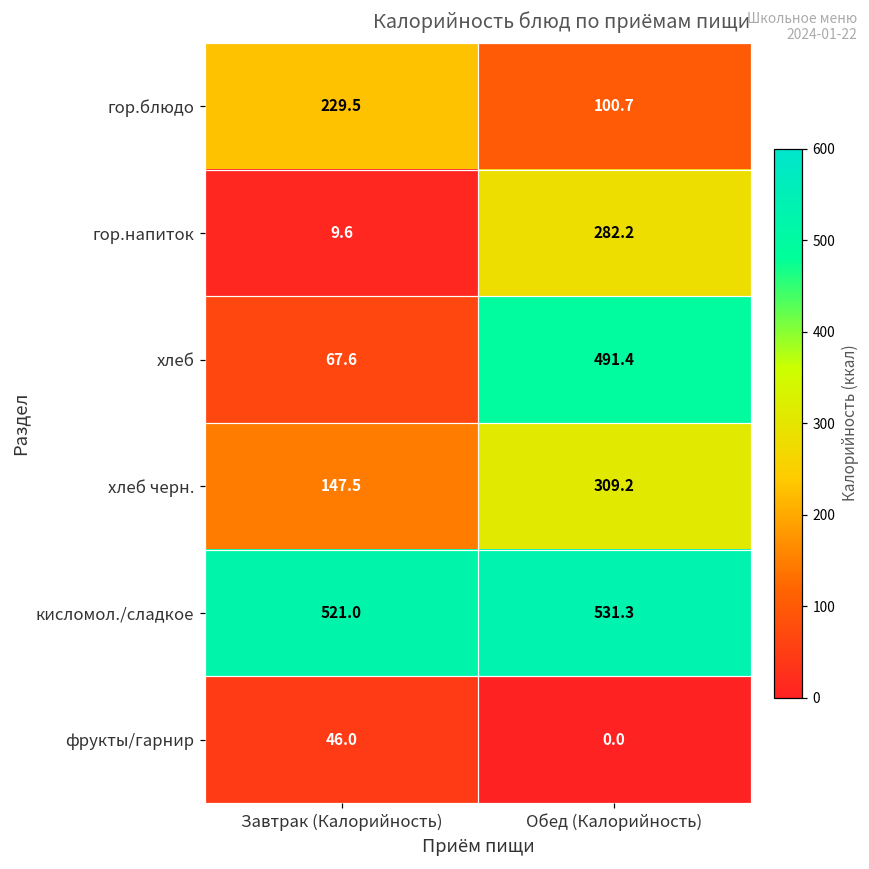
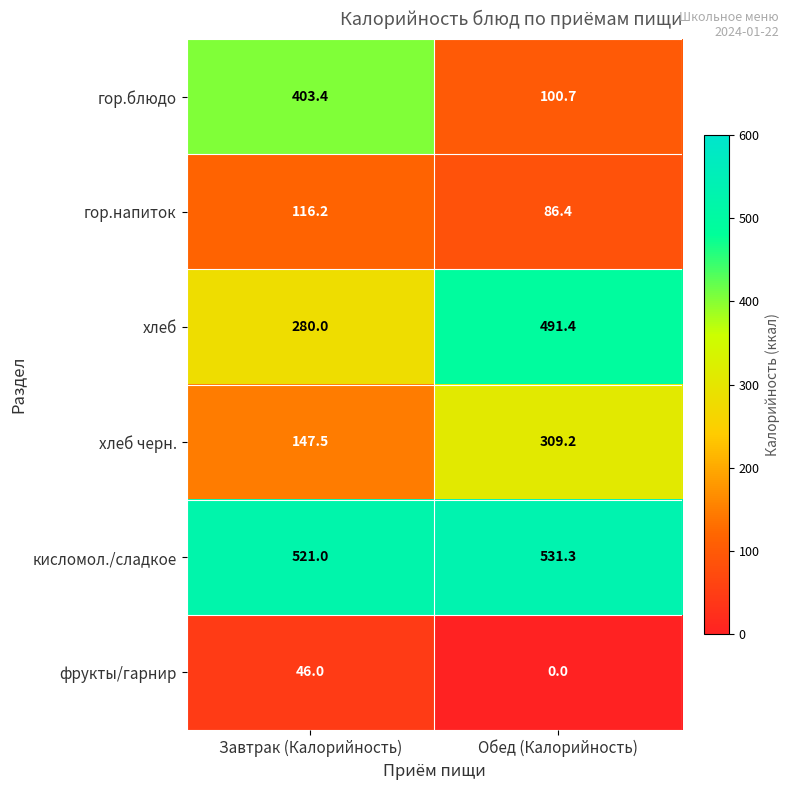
гор.блюдо, Завтрак (Калорийность): 229.5 -> 403.4
гор.напиток, Завтрак (Калорийность): 9.6 -> 116.2
гор.напиток, Обед (Калорийность): 282.2 -> 86.4
хлеб, Завтрак (Калорийность): 67.6 -> 280.0
